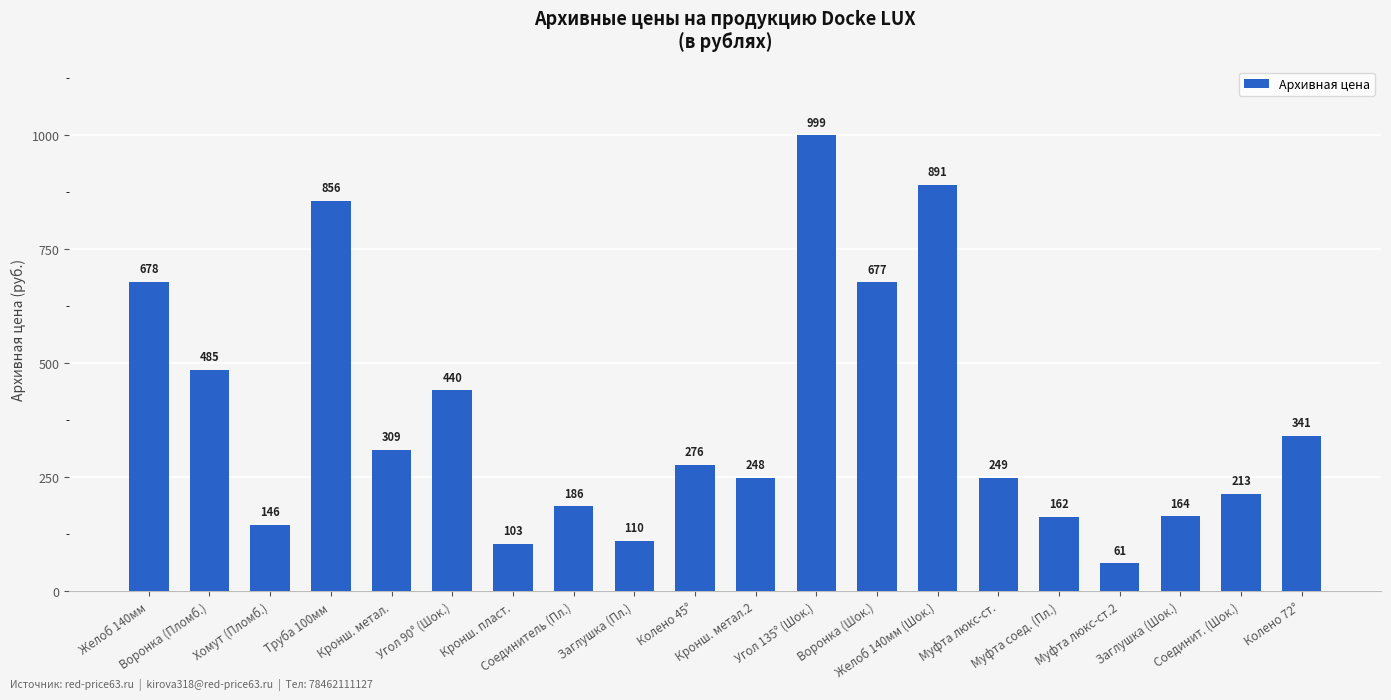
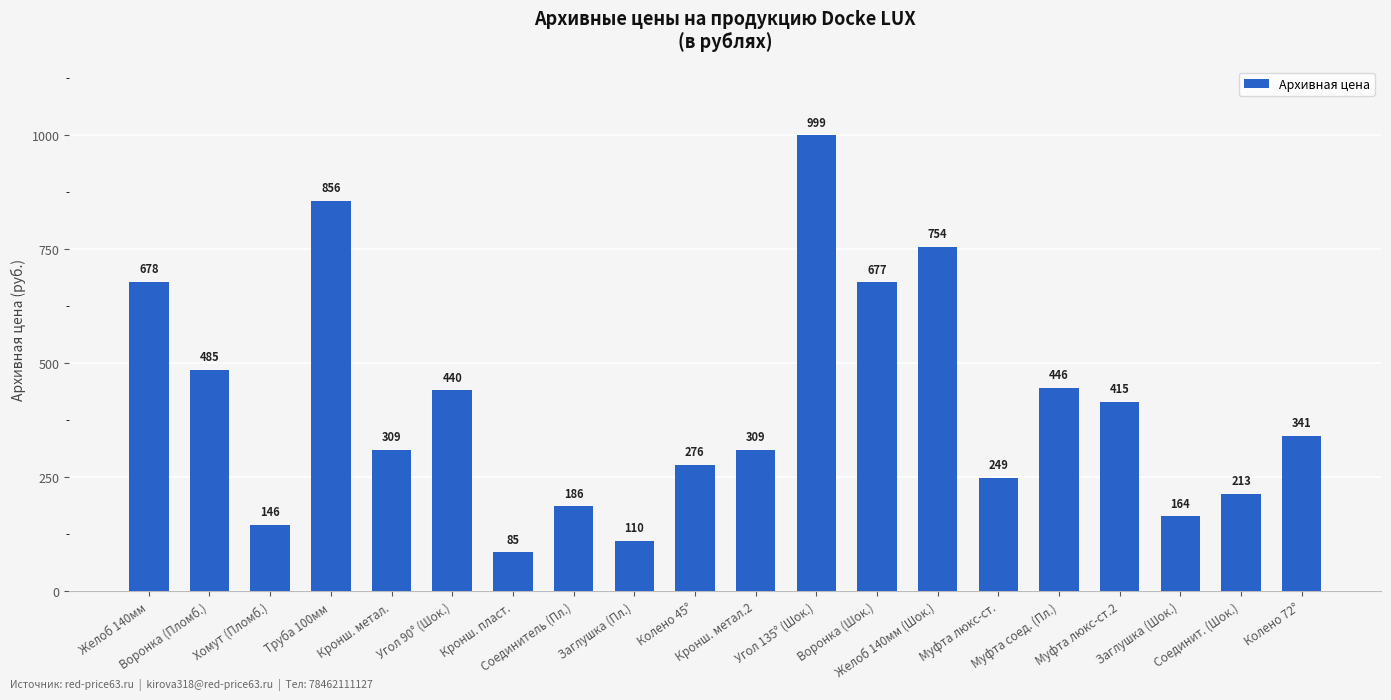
Кронш. пласт.: 103 -> 85
Кронш. метал.2: 248 -> 309
Желоб 140мм (Шок.): 891 -> 754
Муфта соед. (Пл.): 162 -> 446
Муфта люкс-ст.2: 61 -> 415
